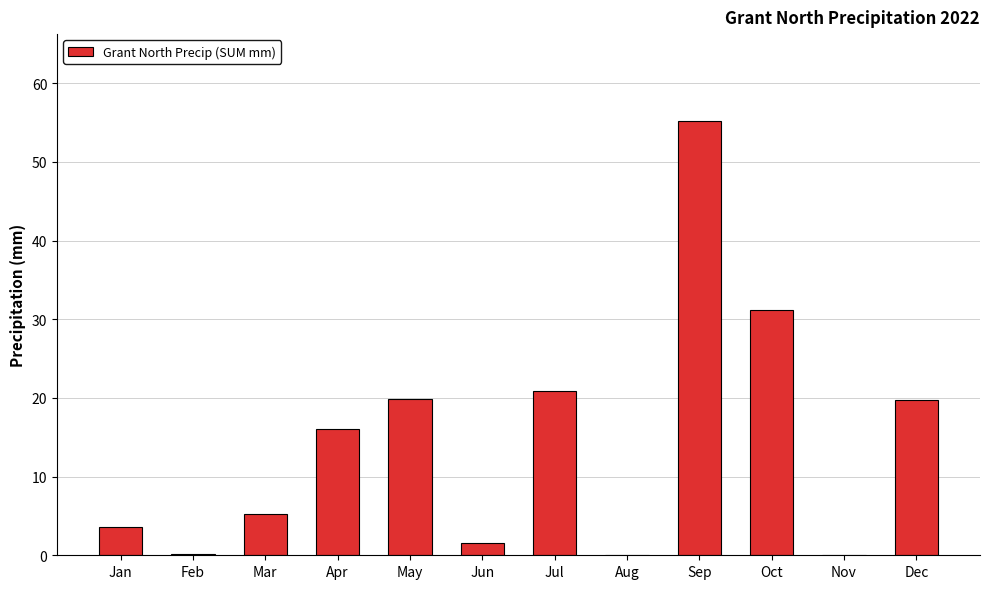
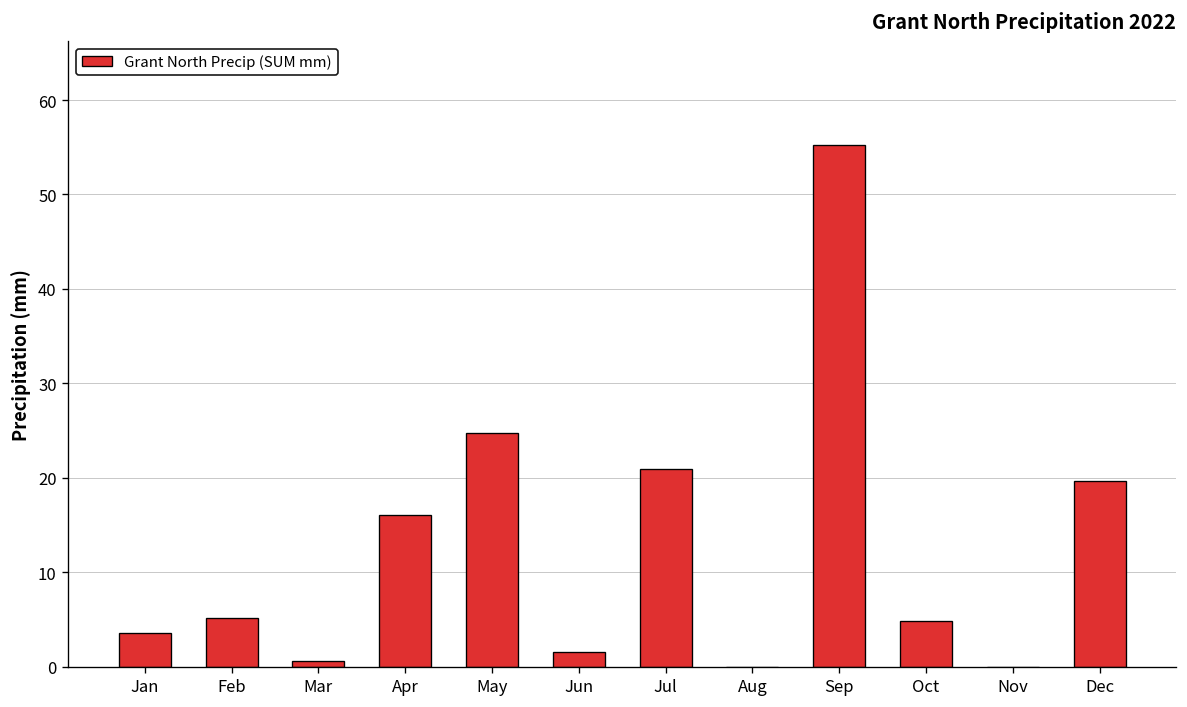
Feb: 0 -> 5
Mar: 5 -> 1
May: 20 -> 25
Oct: 31 -> 5
